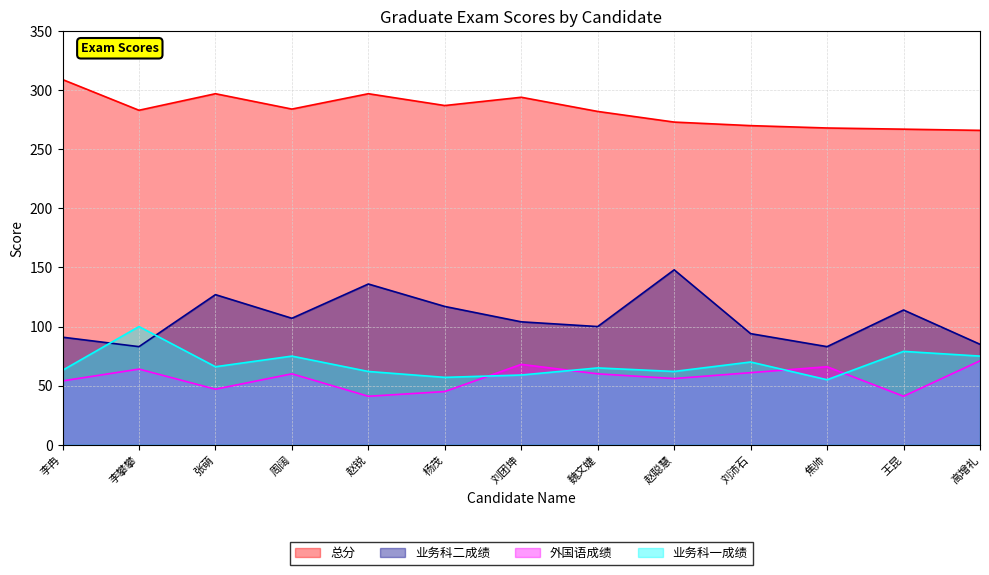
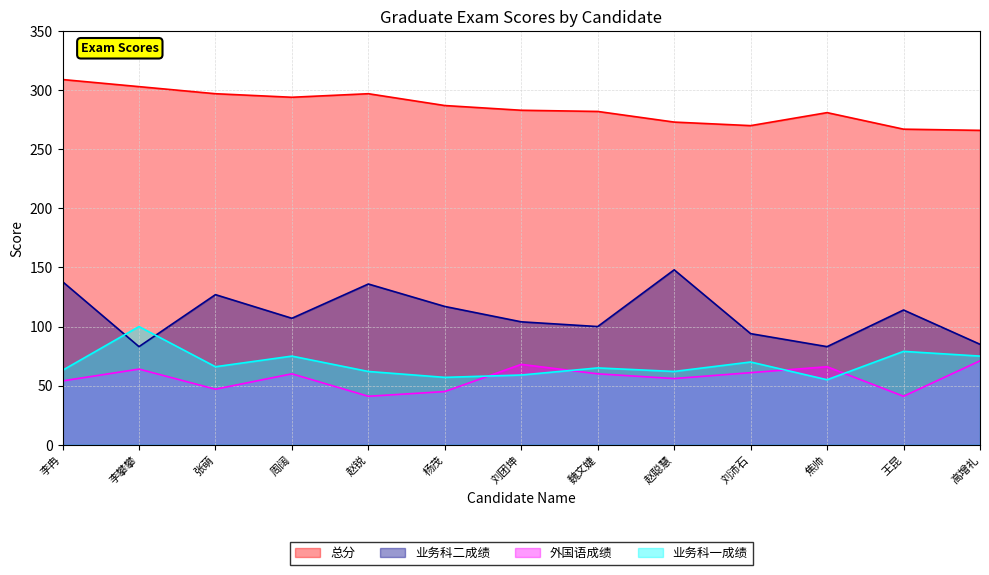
业务科二成绩, 李冉: 91 -> 138
总分, 李攀攀: 283 -> 303
总分, 周阔: 284 -> 294
总分, 刘团坤: 294 -> 283
总分, 焦帅: 268 -> 281
